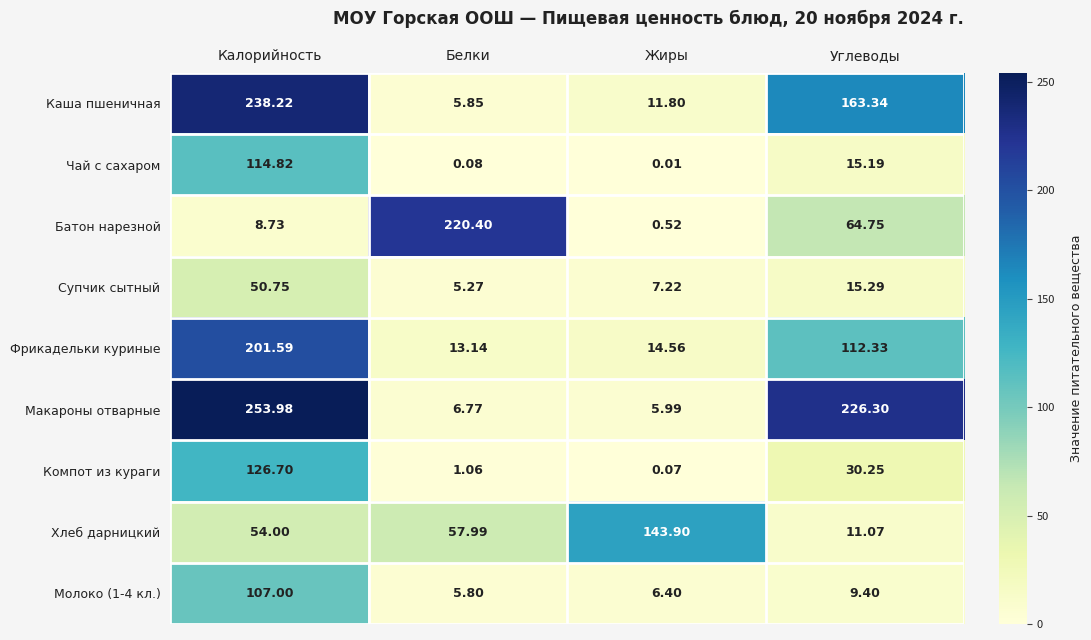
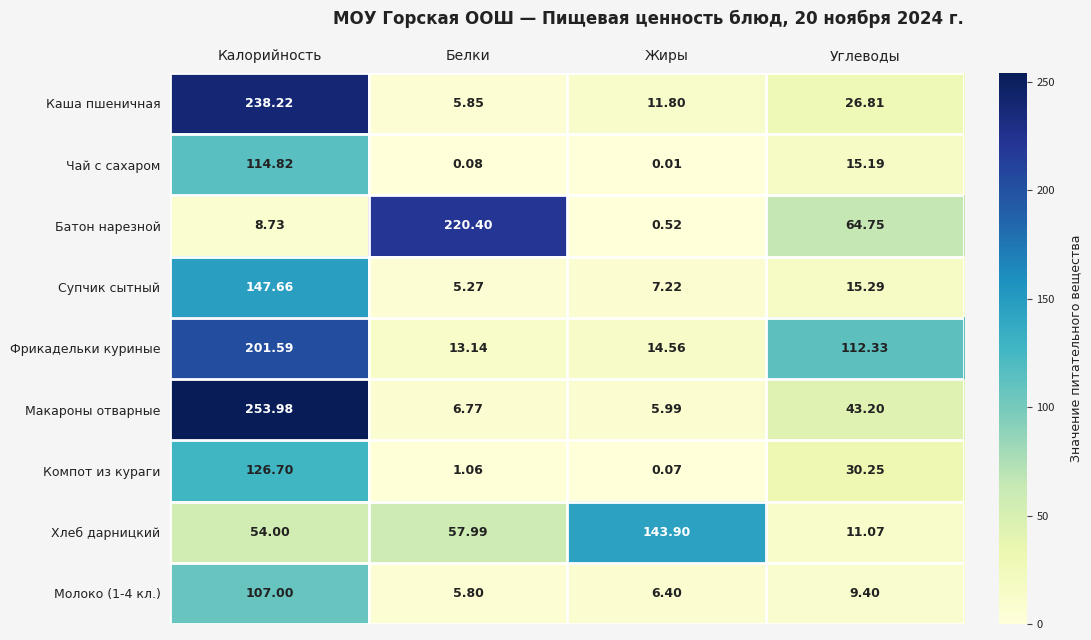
Каша пшеничная, Углеводы: 163.34 -> 26.81
Супчик сытный, Калорийность: 50.75 -> 147.66
Макароны отварные, Углеводы: 226.30 -> 43.20
